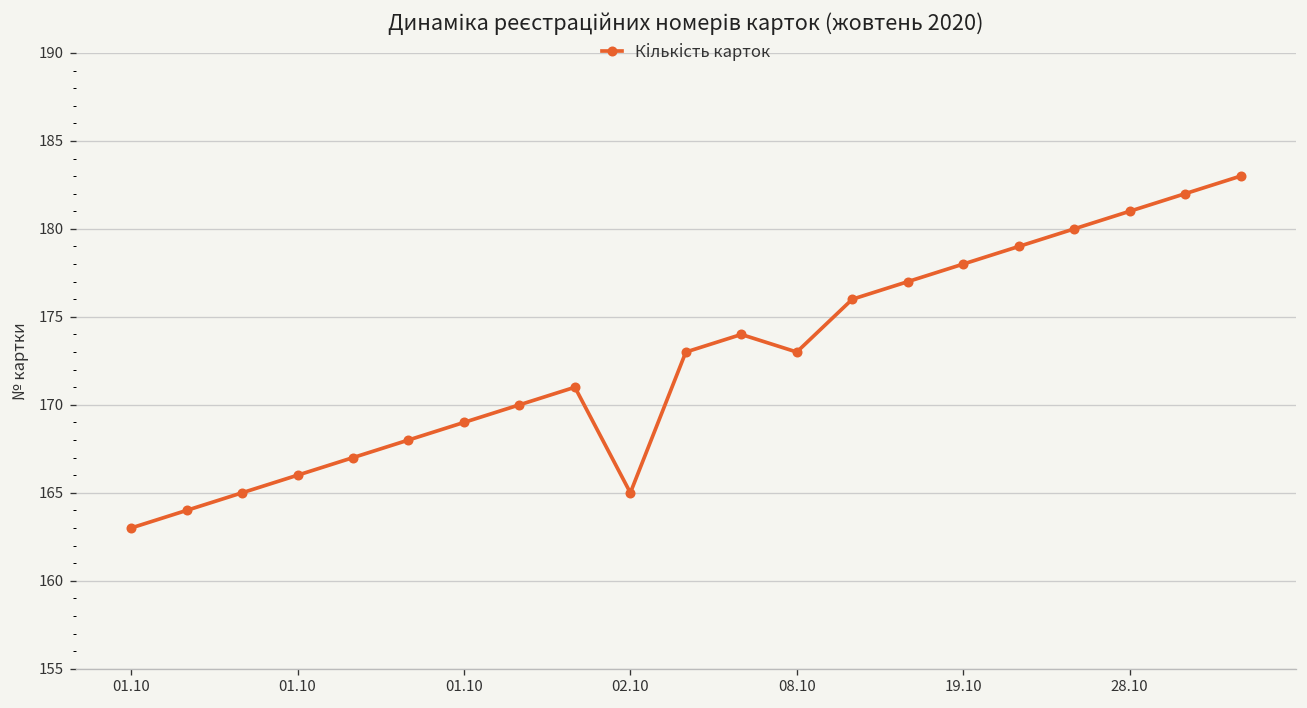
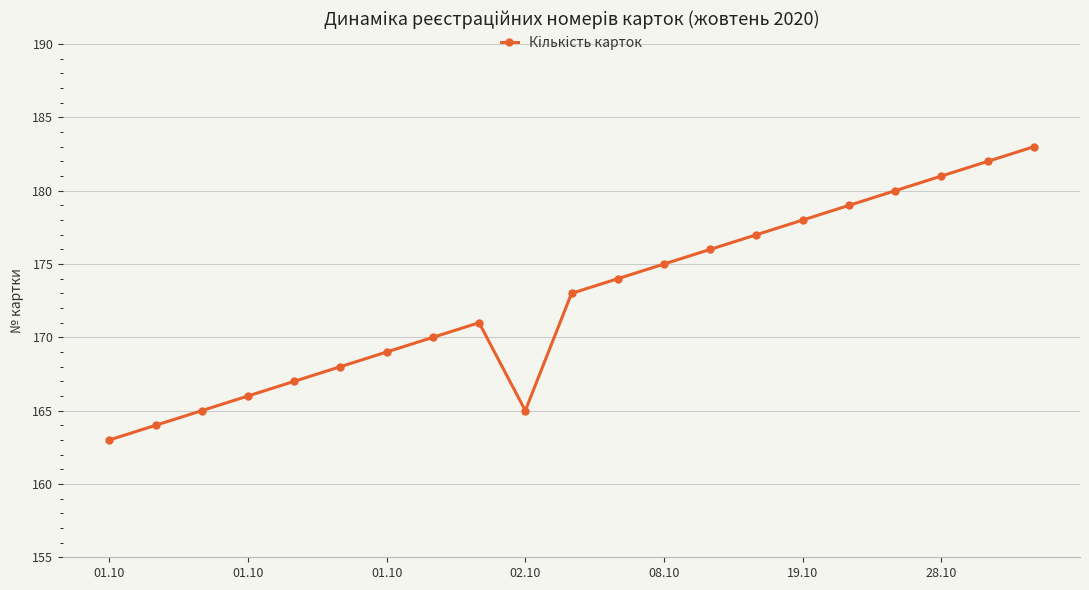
08.10: 173 -> 175
